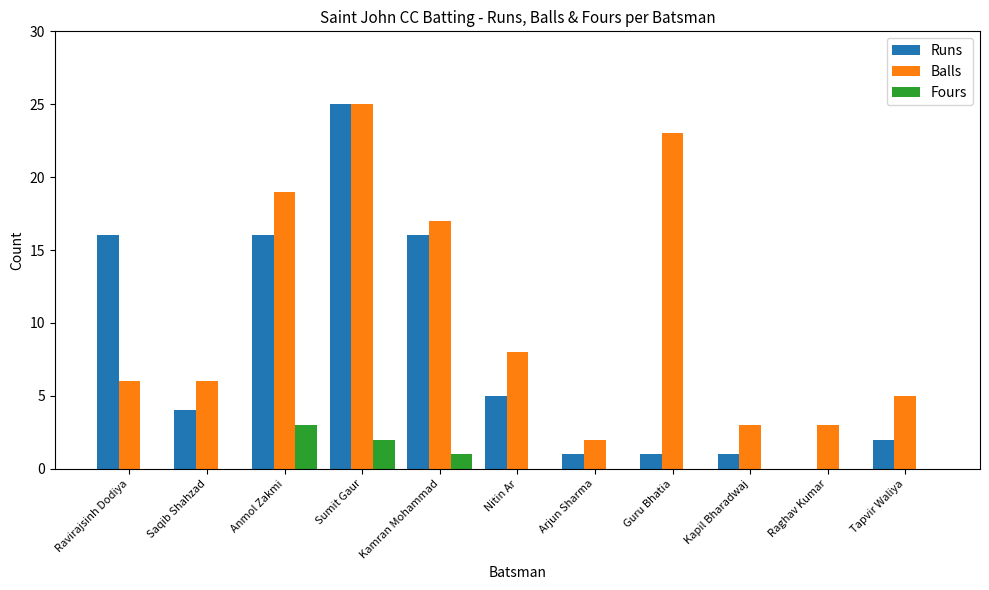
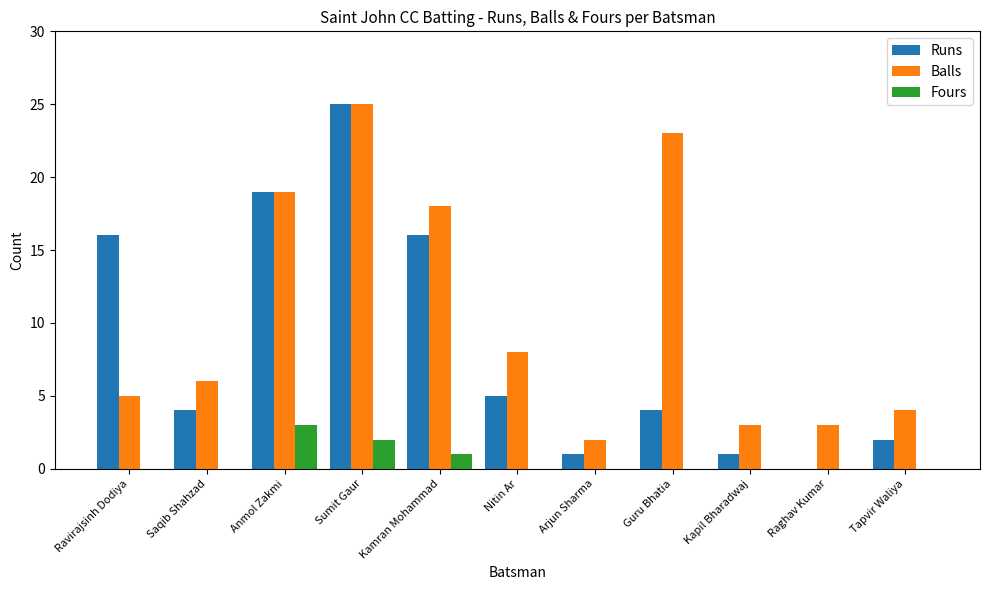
Balls, Ravirajsinh Dodiya: 6 -> 5
Runs, Anmol Zakmi: 16 -> 19
Balls, Kamran Mohammad: 17 -> 18
Runs, Guru Bhatia: 1 -> 4
Balls, Tapvir Waliya: 5 -> 4
